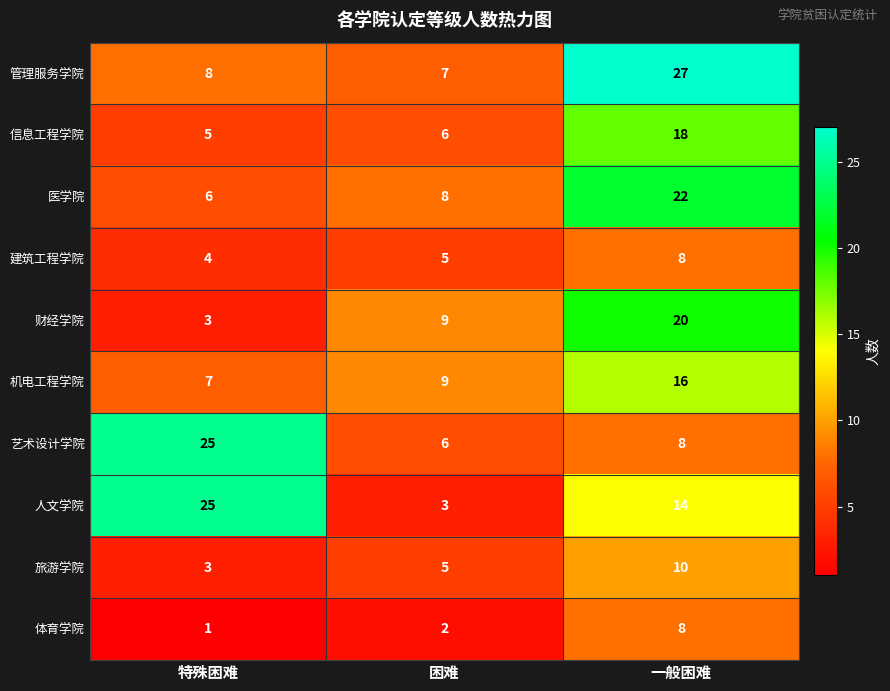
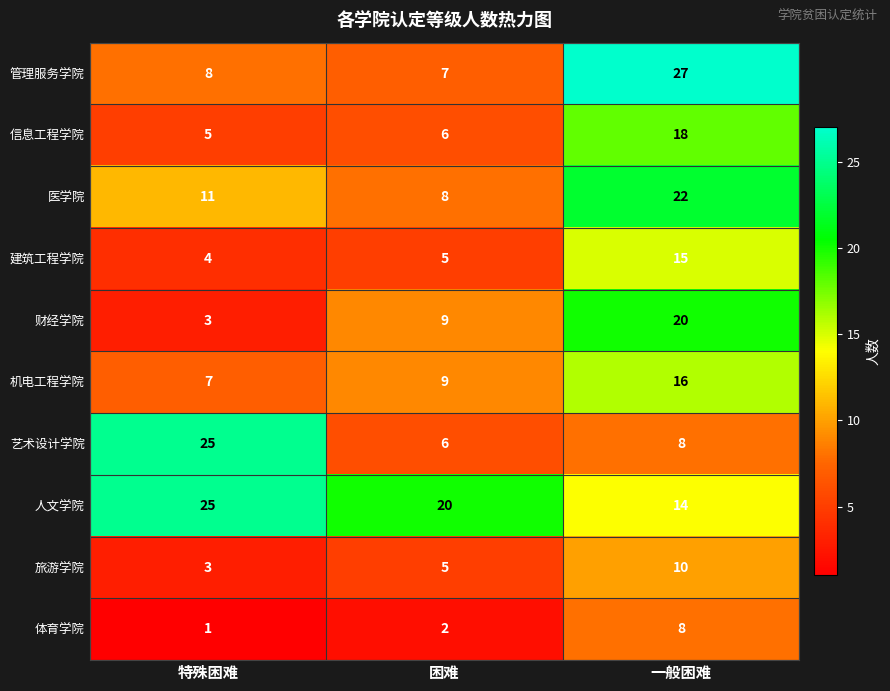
医学院, 特殊困难: 6 -> 11
建筑工程学院, 一般困难: 8 -> 15
人文学院, 困难: 3 -> 20
